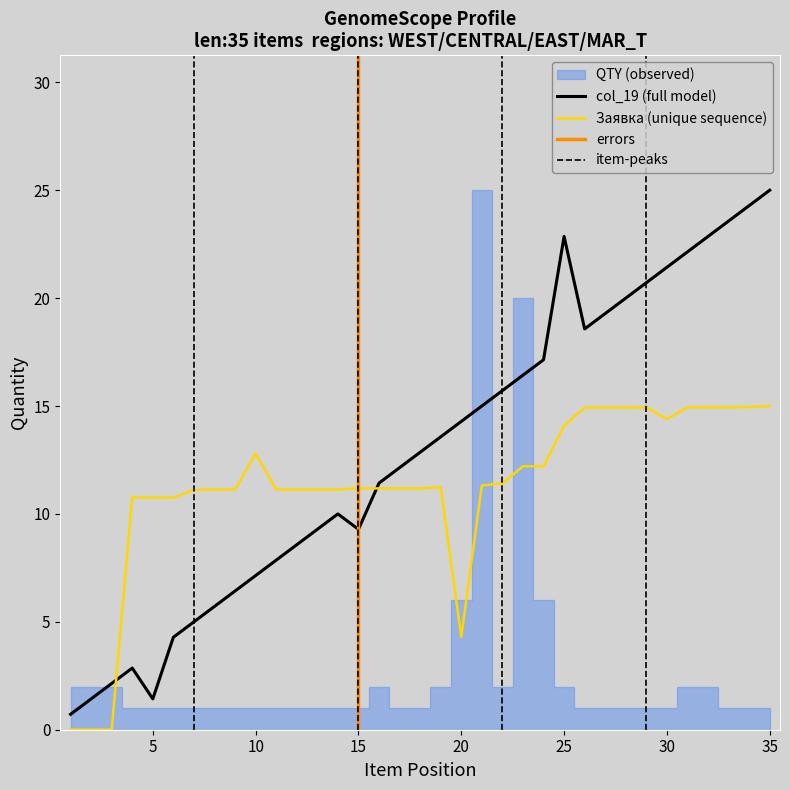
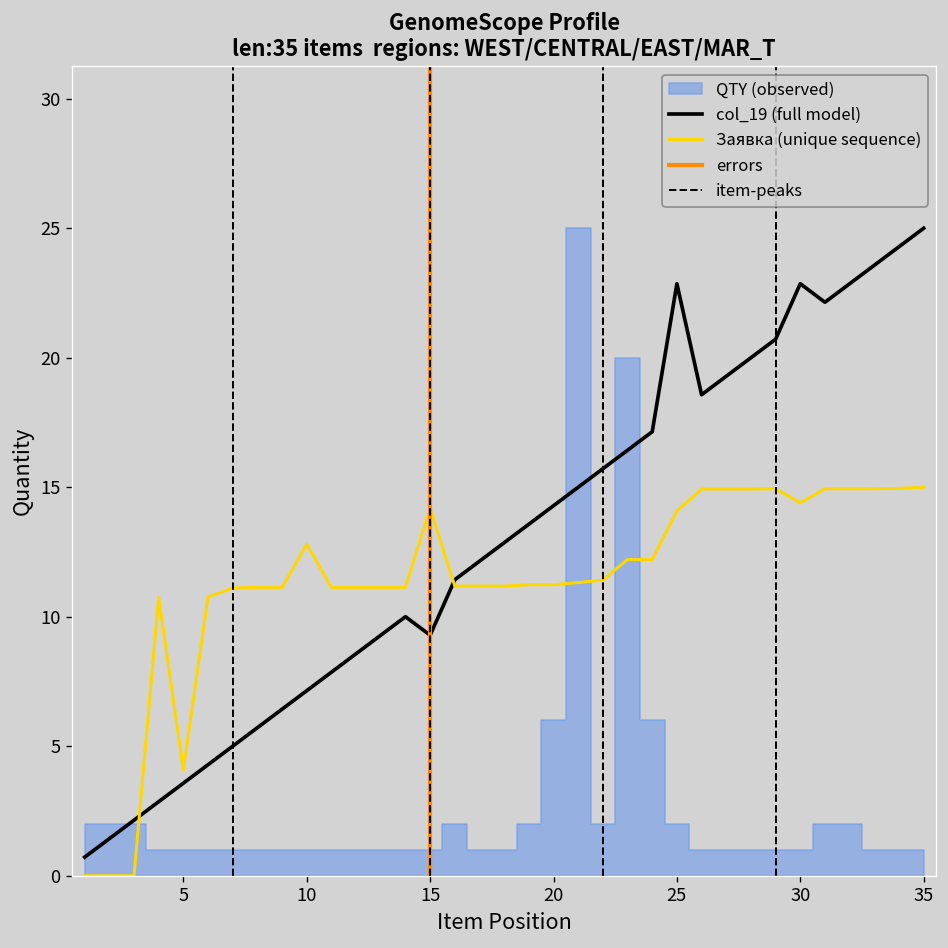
col_19 (full model), 5: 1.4 -> 3.6
Заявка (unique sequence), 5: 10.8 -> 4.1
Заявка (unique sequence), 15: 11.2 -> 14.2
Заявка (unique sequence), 20: 4.3 -> 11.2
col_19 (full model), 30: 21.4 -> 22.9
